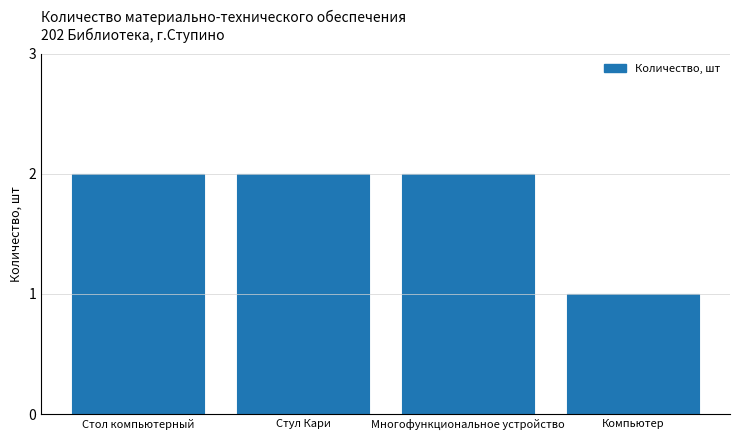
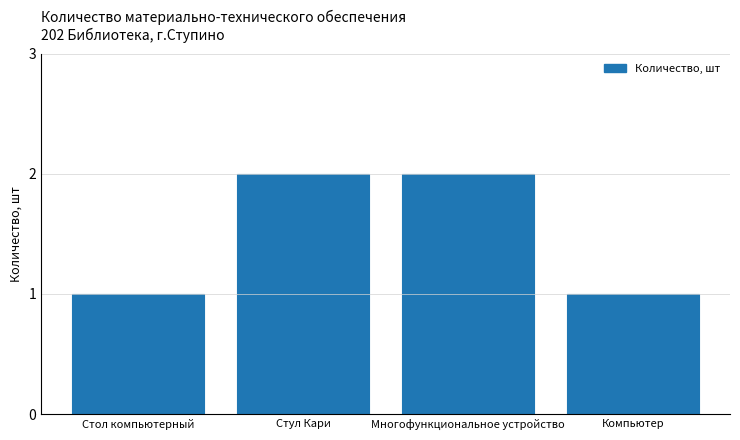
Стол компьютерный: 2 -> 1
